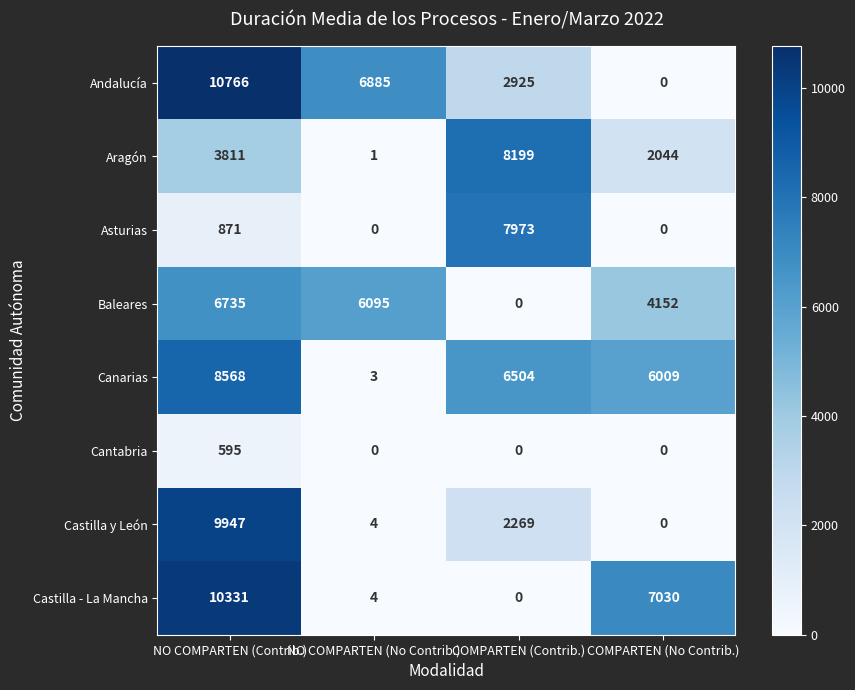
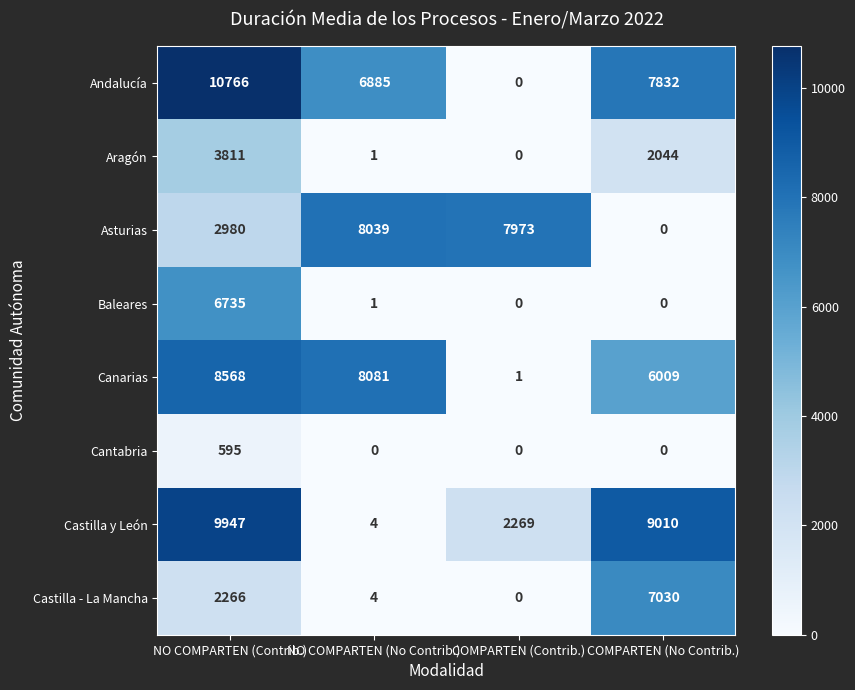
Andalucía, COMPARTEN (Contrib.): 2925 -> 0
Andalucía, COMPARTEN (No Contrib.): 0 -> 7832
Aragón, COMPARTEN (Contrib.): 8199 -> 0
Asturias, NO COMPARTEN (Contrib.): 871 -> 2980
Asturias, NO COMPARTEN (No Contrib.): 0 -> 8039
Baleares, NO COMPARTEN (No Contrib.): 6095 -> 1
Baleares, COMPARTEN (No Contrib.): 4152 -> 0
Canarias, NO COMPARTEN (No Contrib.): 3 -> 8081
Canarias, COMPARTEN (Contrib.): 6504 -> 1
Castilla y León, COMPARTEN (No Contrib.): 0 -> 9010
Castilla - La Mancha, NO COMPARTEN (Contrib.): 10331 -> 2266
